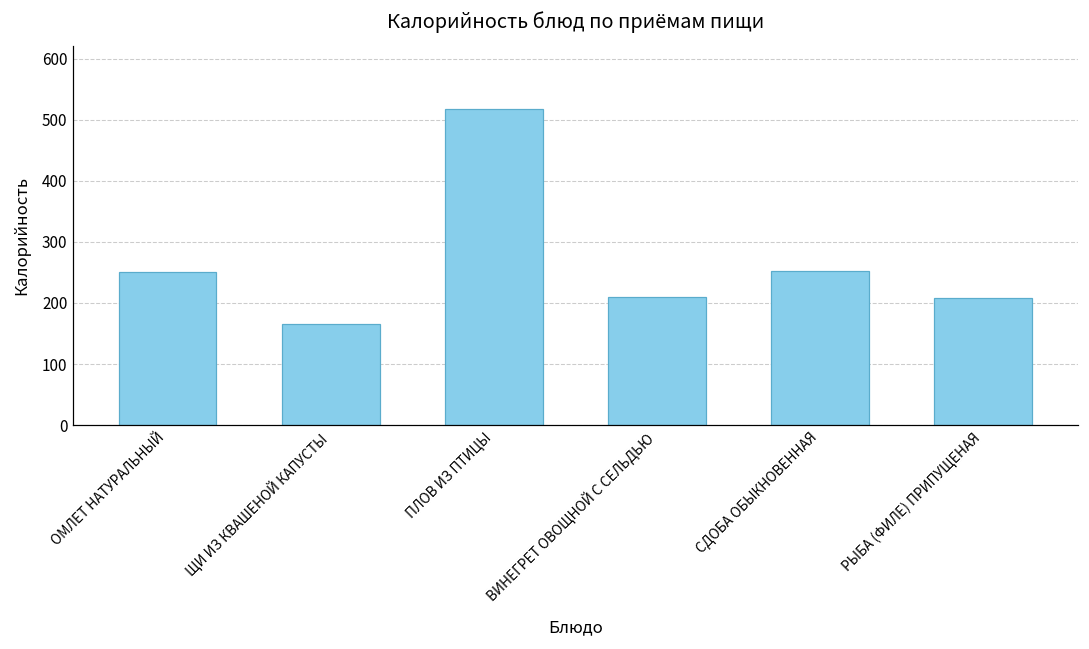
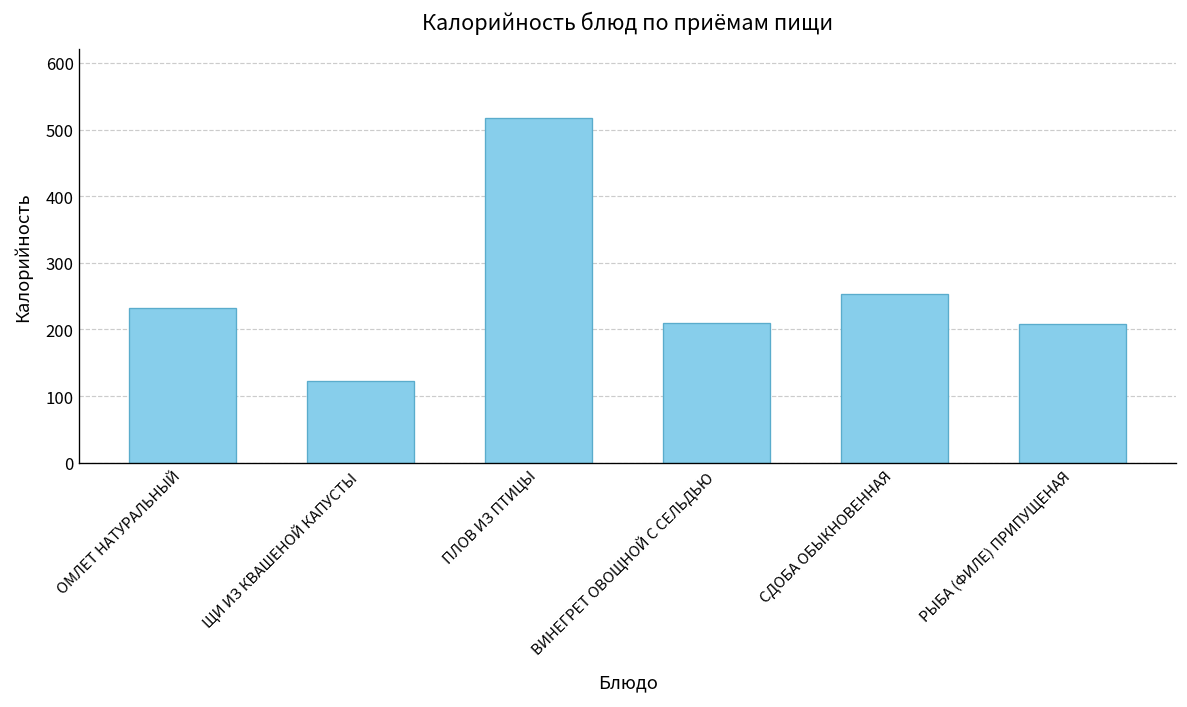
ОМЛЕТ НАТУРАЛЬНЫЙ: 250 -> 230
ЩИ ИЗ КВАШЕНОЙ КАПУСТЫ: 170 -> 120
